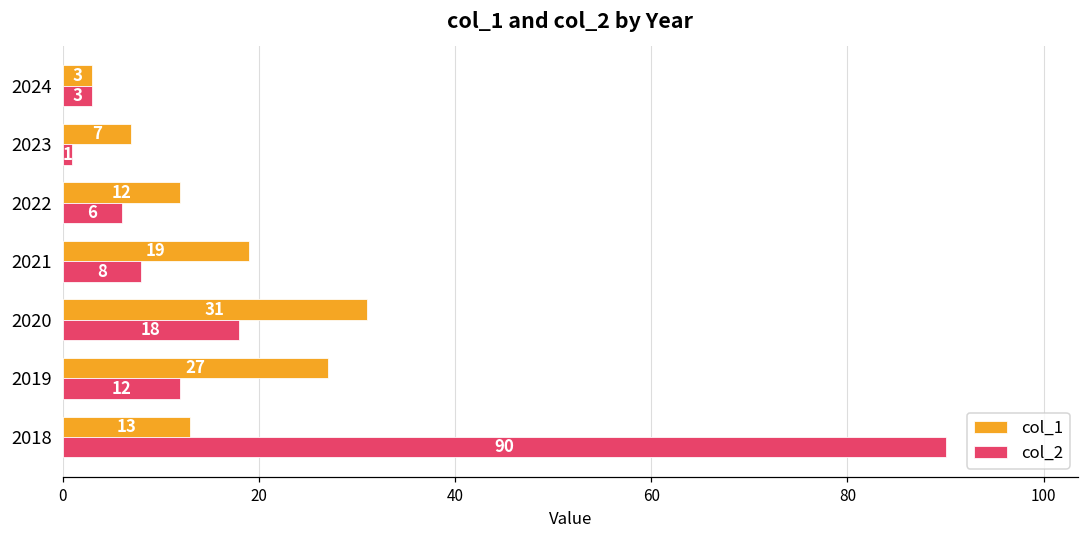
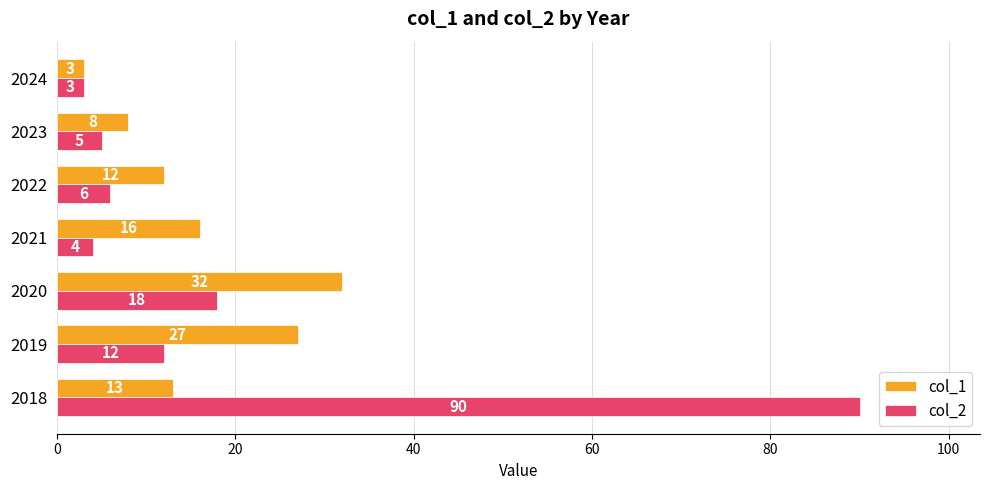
col_1, 2023: 7 -> 8
col_2, 2023: 1 -> 5
col_1, 2021: 19 -> 16
col_2, 2021: 8 -> 4
col_1, 2020: 31 -> 32
